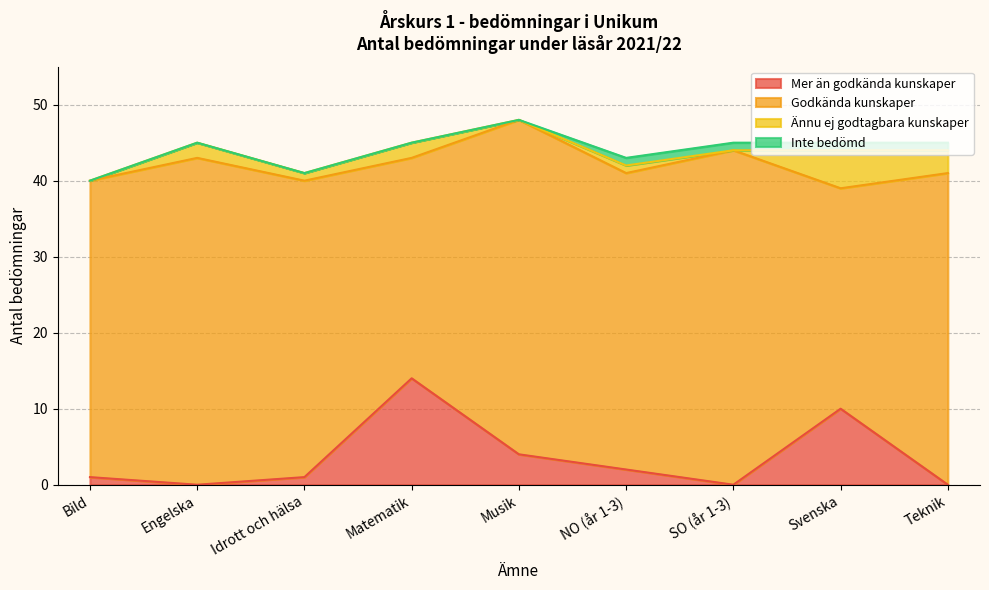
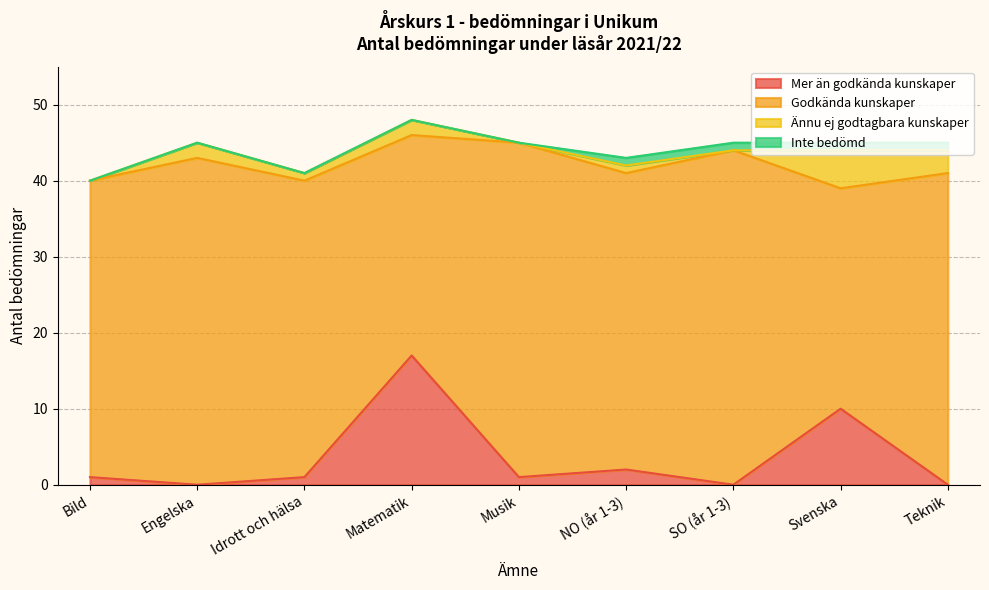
Mer än godkända kunskaper, Matematik: 14 -> 17
Mer än godkända kunskaper, Musik: 4 -> 1
